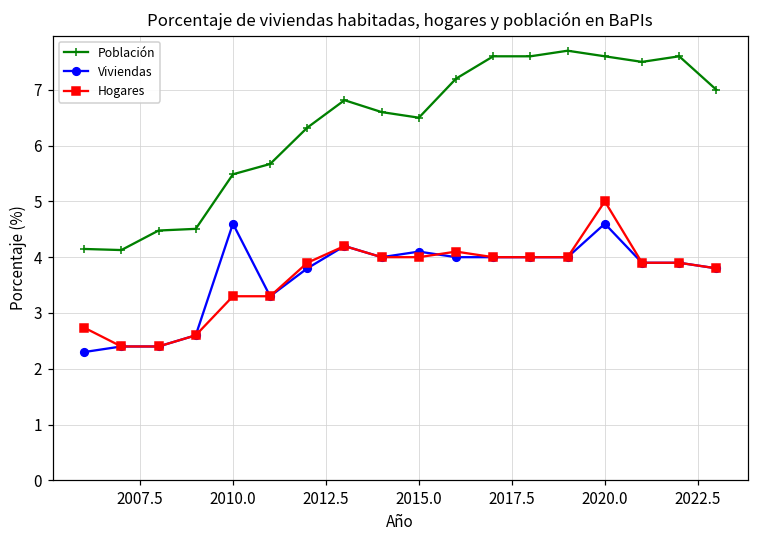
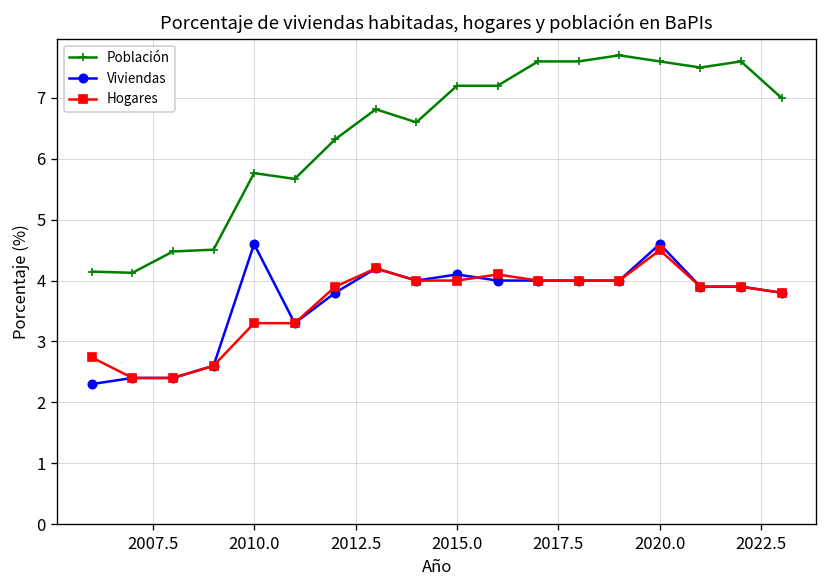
Población, 2010.0: 5.5 -> 5.8
Población, 2015.0: 6.5 -> 7.2
Hogares, 2020.0: 5.0 -> 4.5
